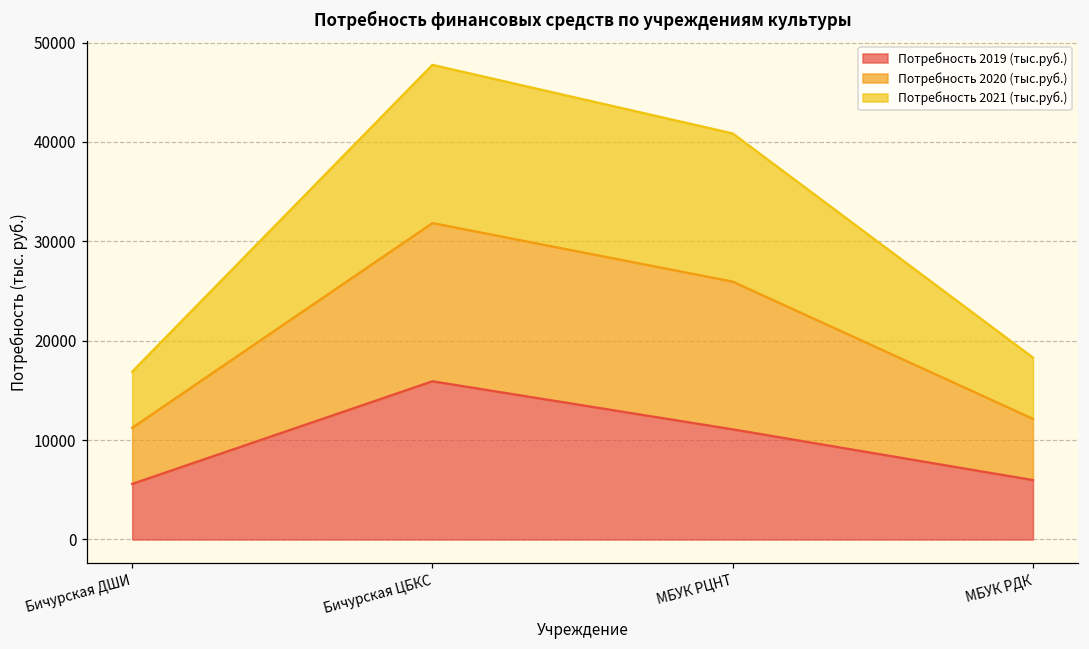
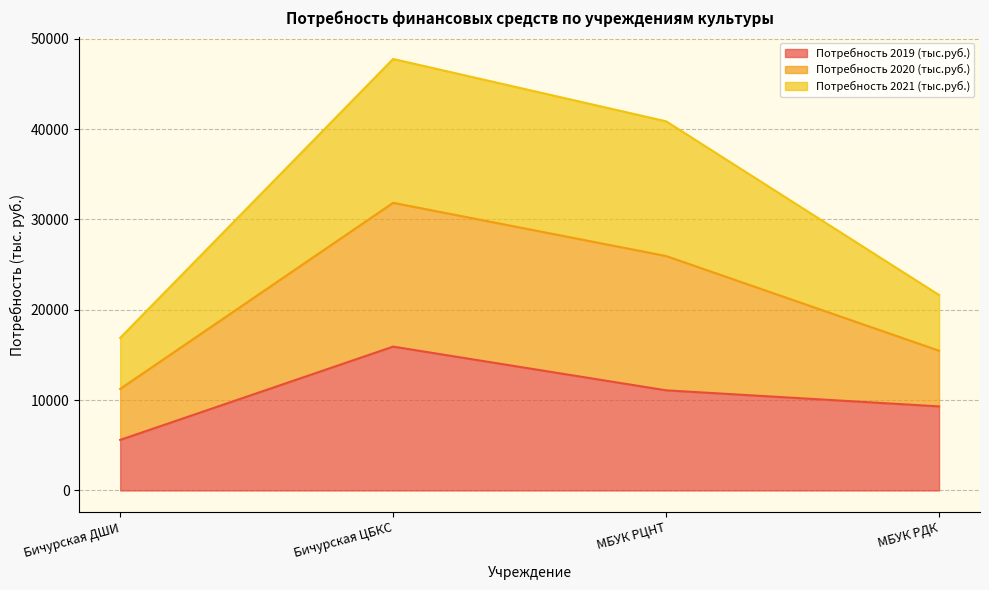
Потребность 2019 (тыс.руб.), МБУК РДК: 6000 -> 9000
